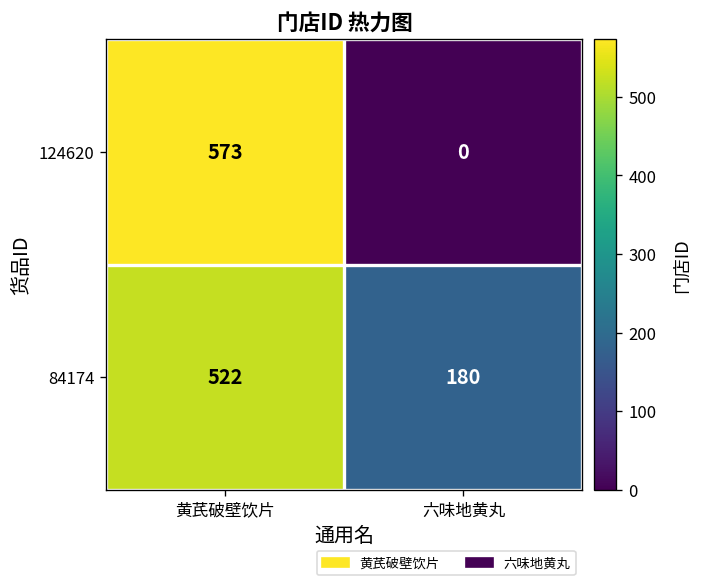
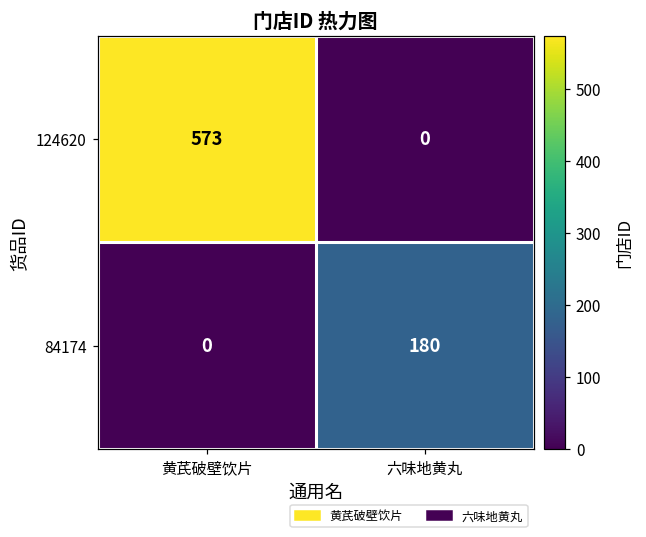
84174, 黄芪破壁饮片: 522 -> 0
